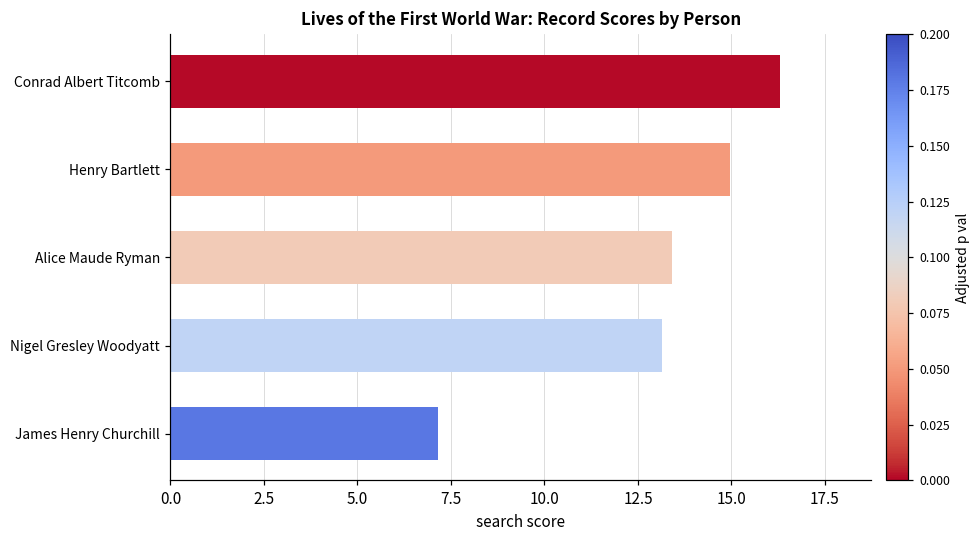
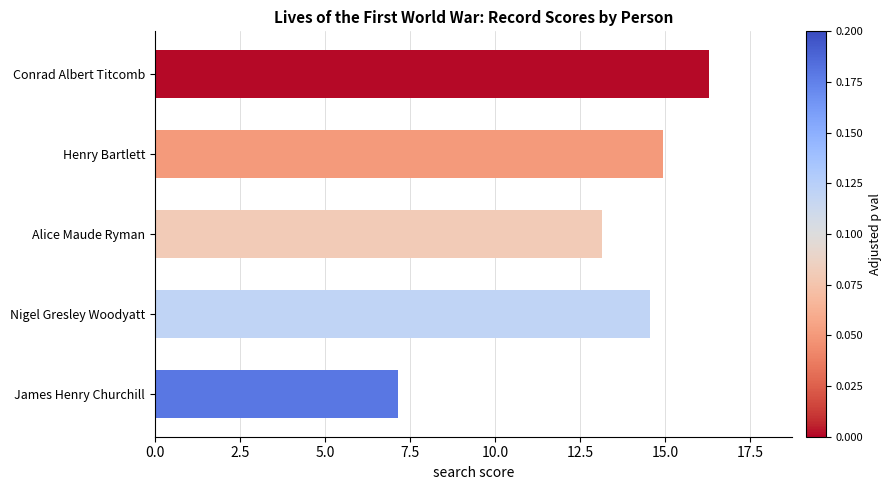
Alice Maude Ryman: 13.4 -> 13.1
Nigel Gresley Woodyatt: 13.1 -> 14.6
